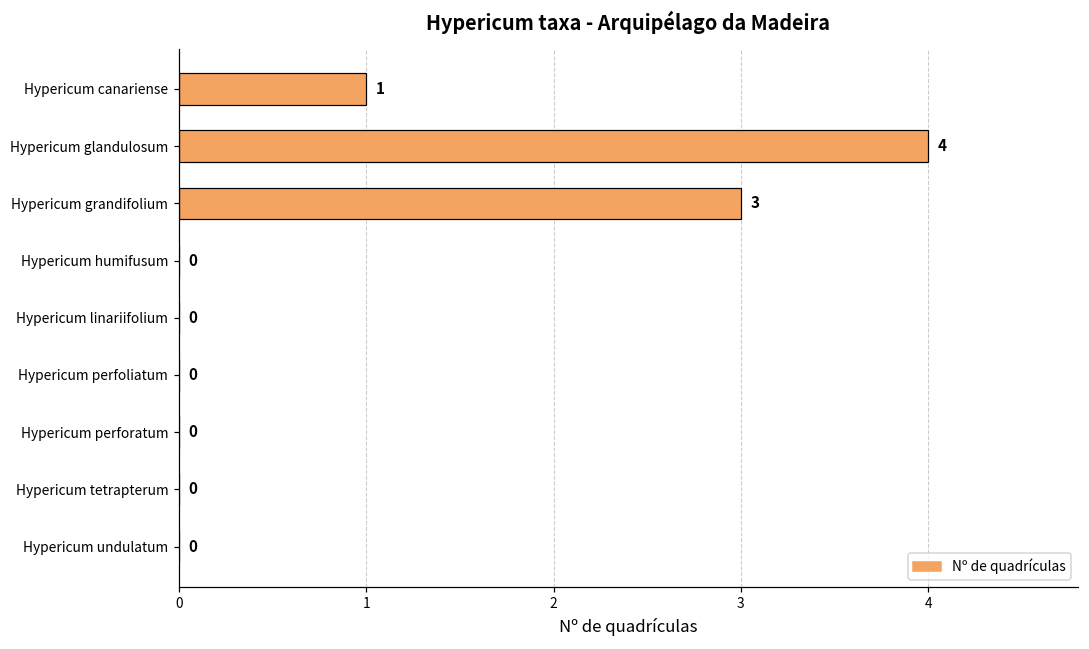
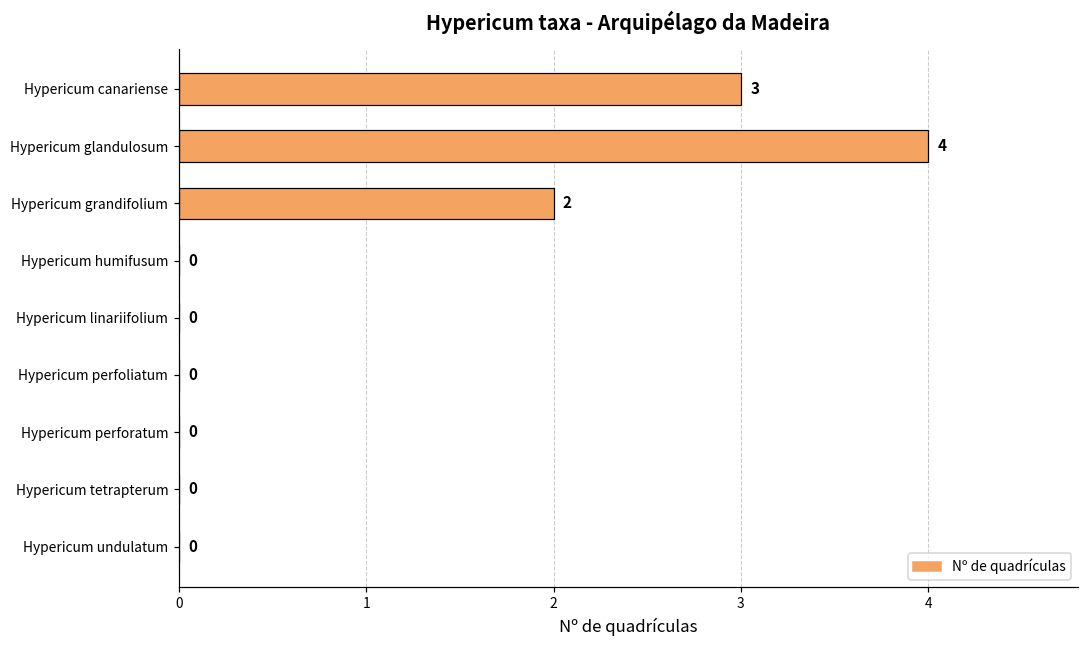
Hypericum canariense: 1 -> 3
Hypericum grandifolium: 3 -> 2
